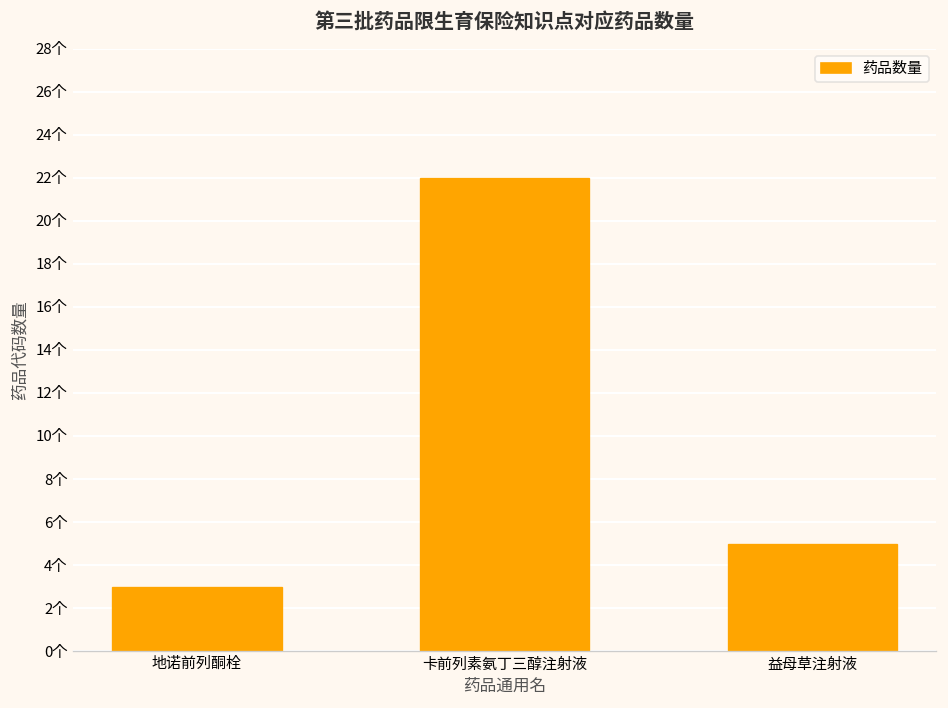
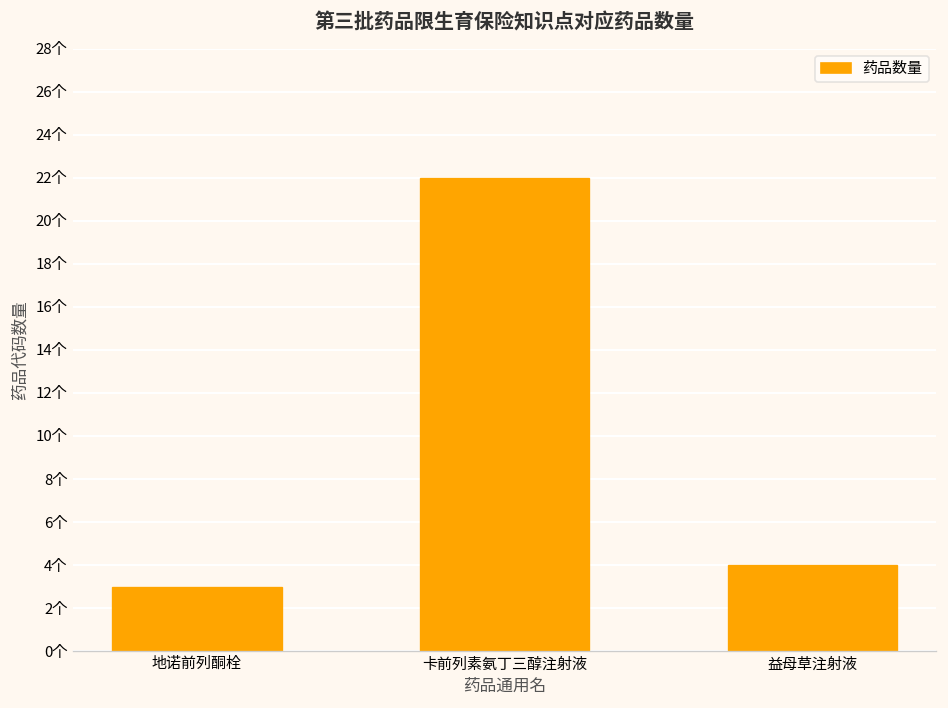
益母草注射液: 5个 -> 4个
